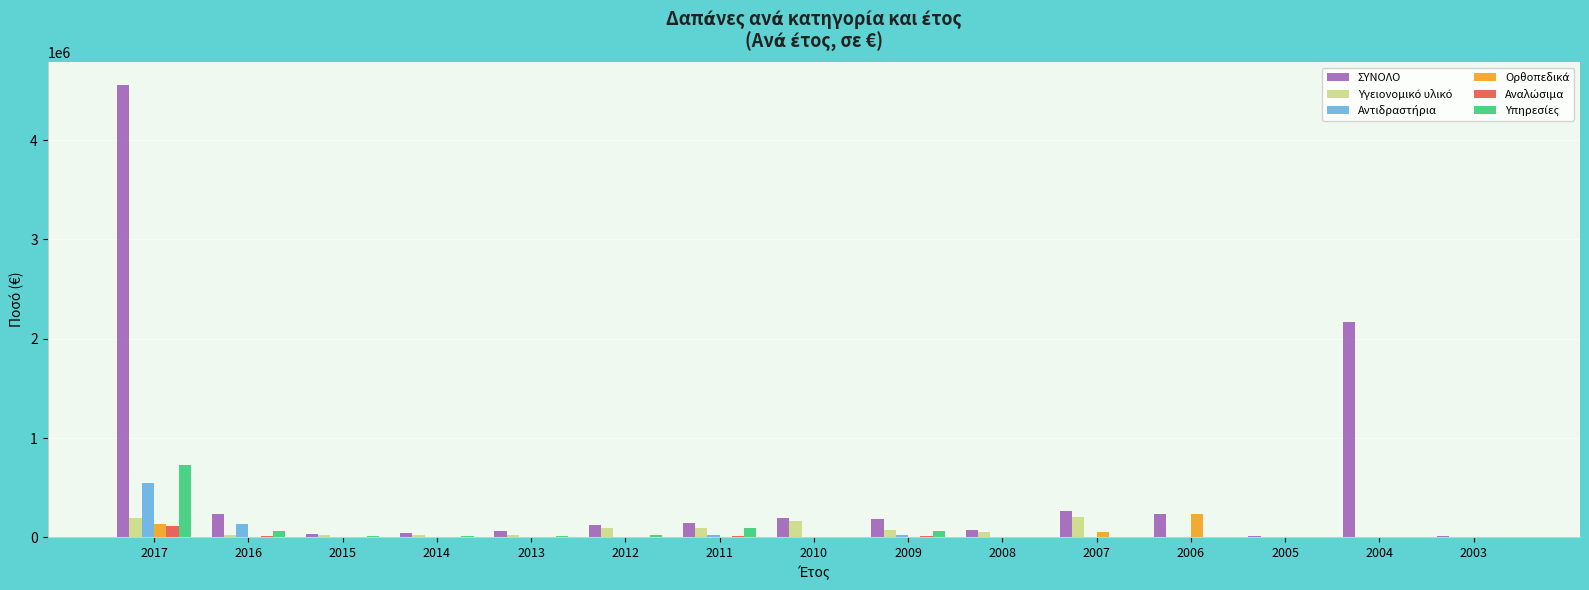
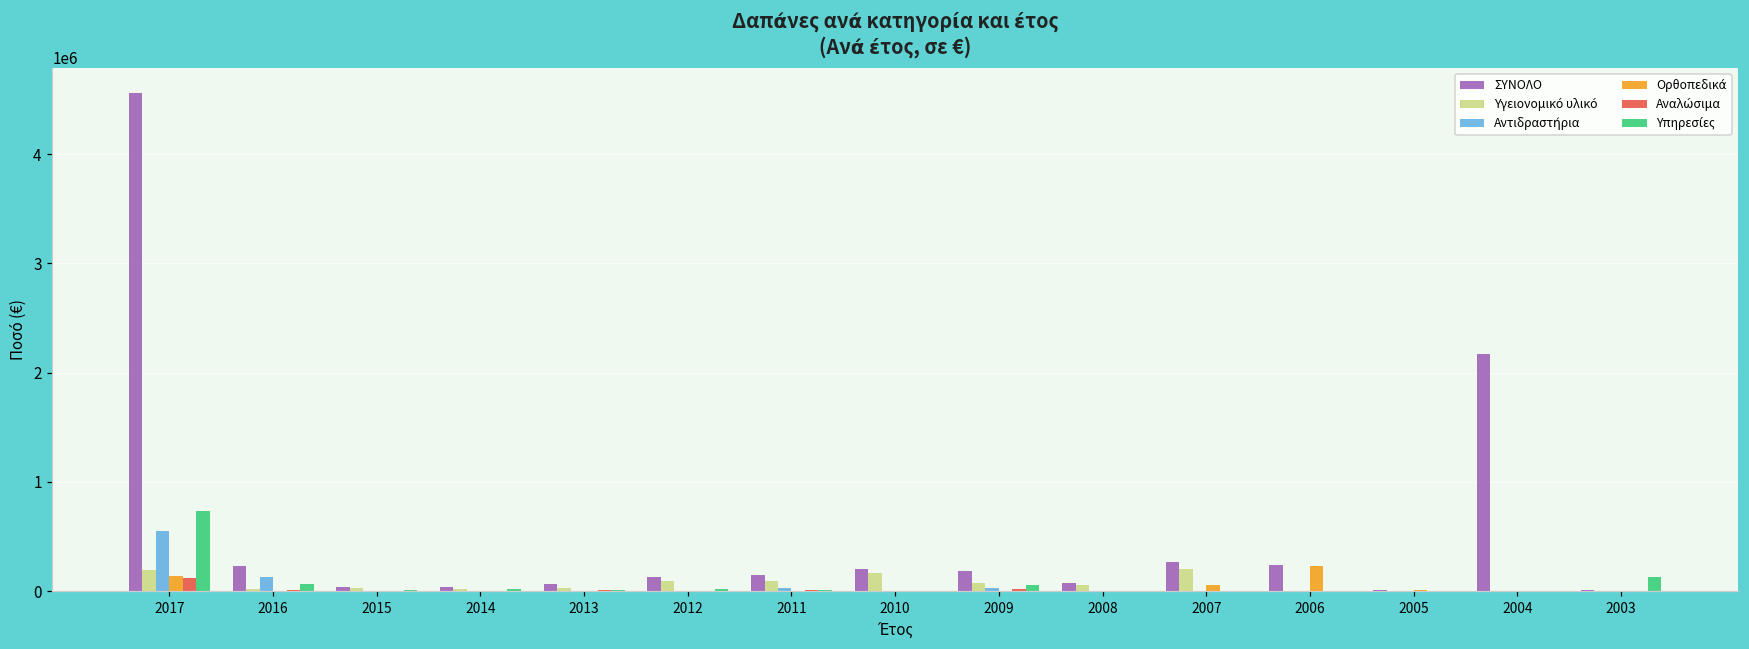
Υπηρεσίες, 2011: 100000 -> 0
Υπηρεσίες, 2003: 0 -> 100000
